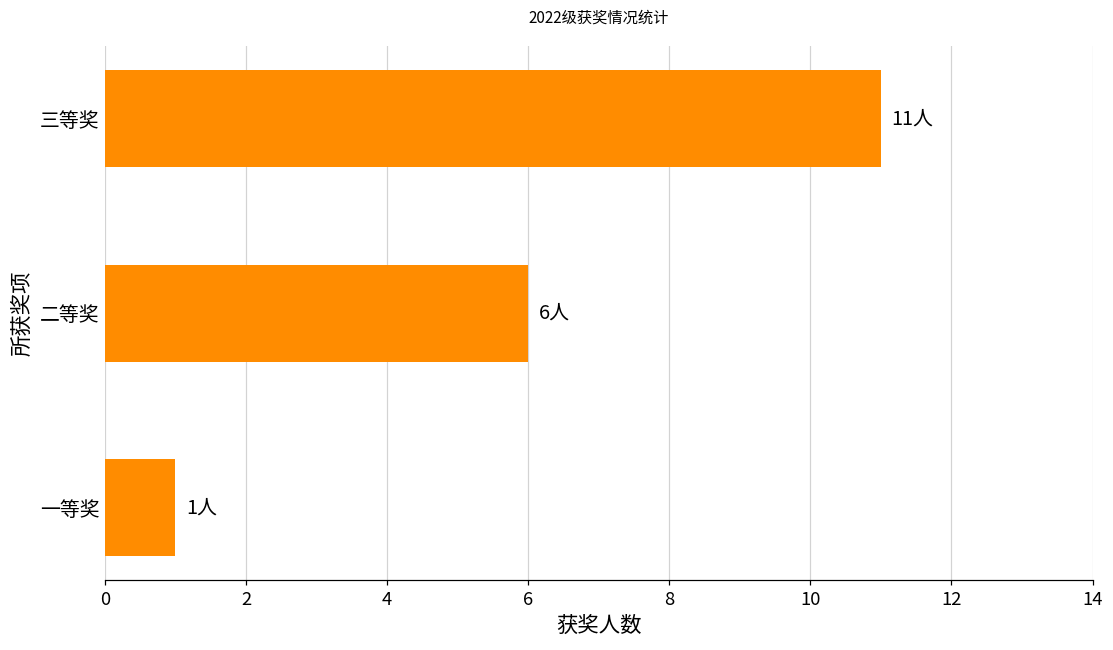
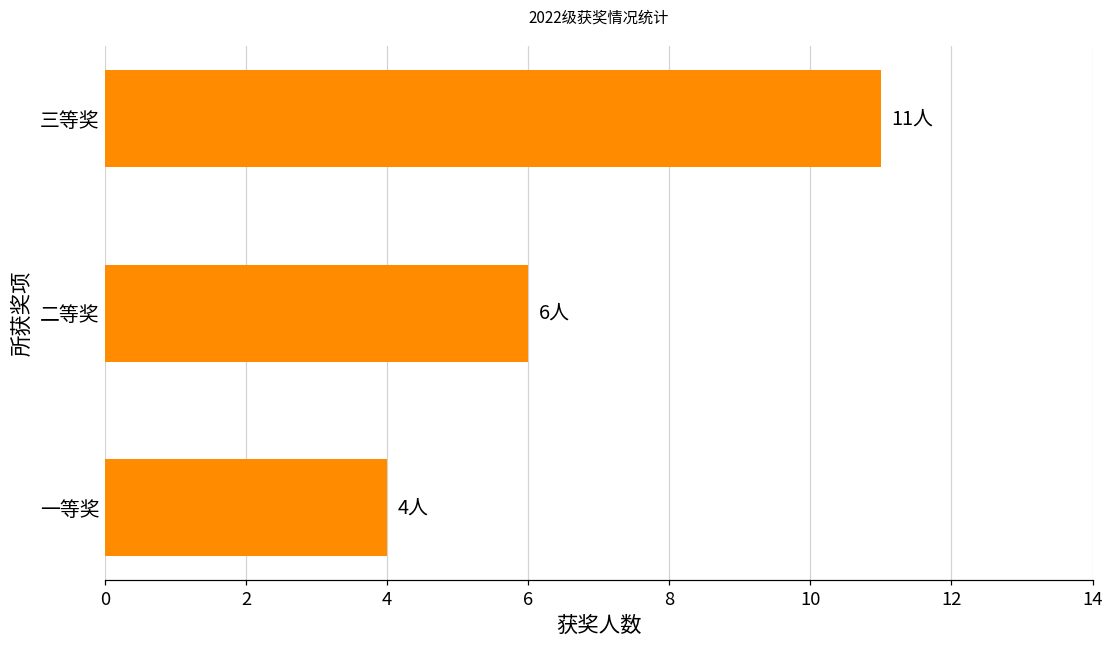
一等奖: 1人 -> 4人
